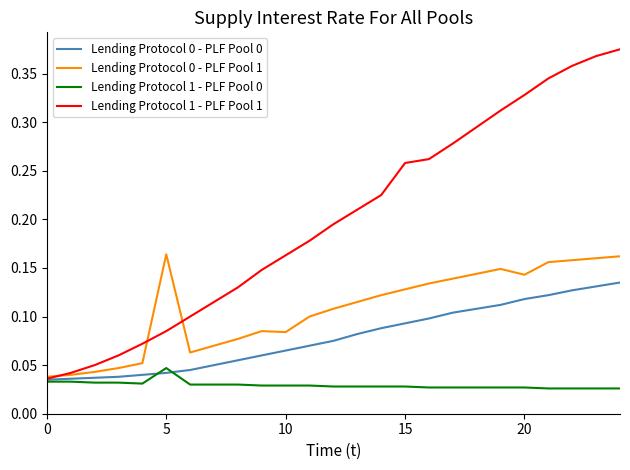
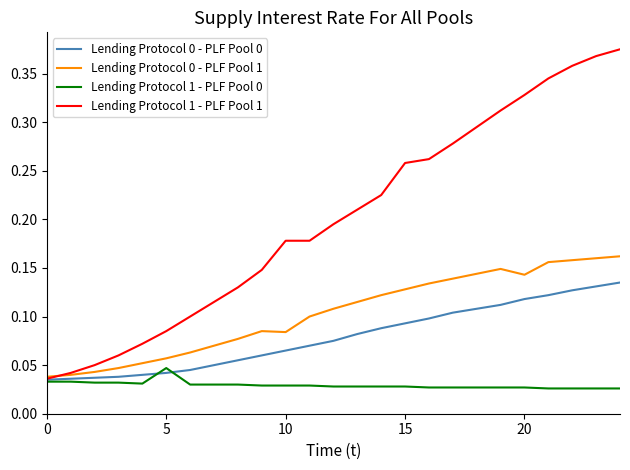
Lending Protocol 0 - PLF Pool 1, 5: 0.16 -> 0.06
Lending Protocol 1 - PLF Pool 1, 10: 0.16 -> 0.18
